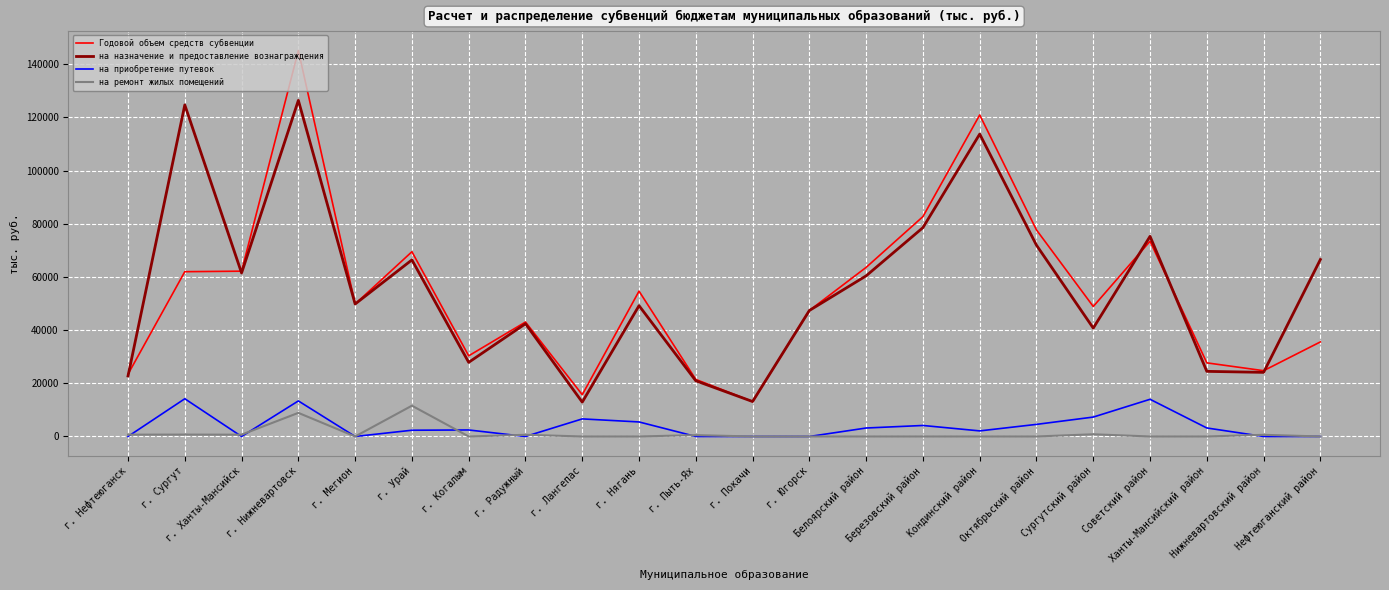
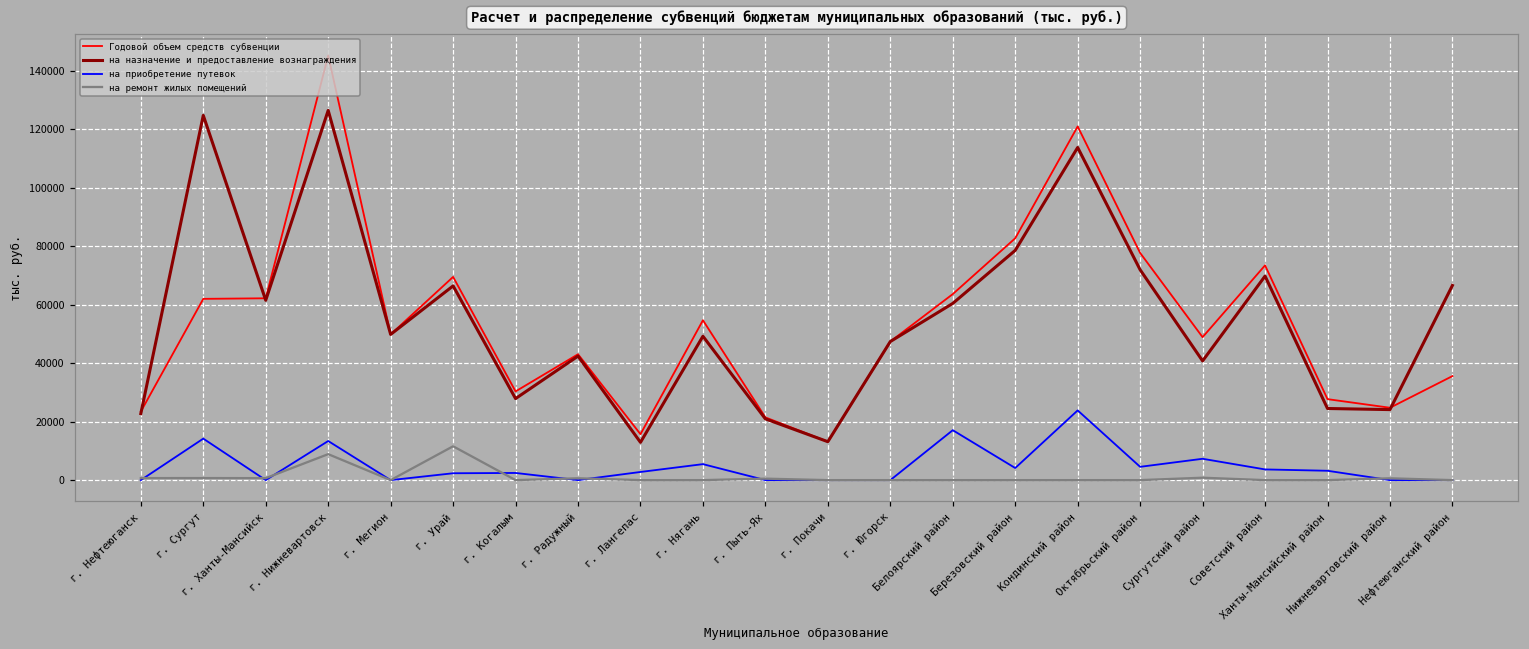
на приобретение путевок, г. Лангепас: 7000 -> 3000
на приобретение путевок, Белоярский район: 3000 -> 17000
на приобретение путевок, Кондинский район: 2000 -> 24000
на назначение и предоставление вознаграждения, Советский район: 75000 -> 70000
на приобретение путевок, Советский район: 14000 -> 4000
